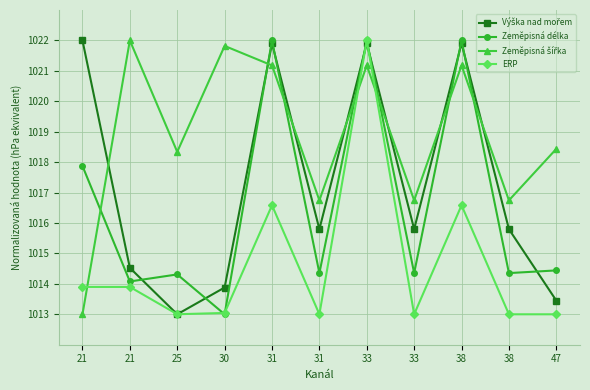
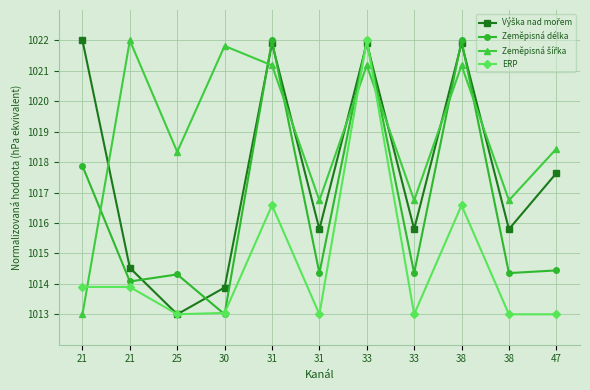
Výška nad mořem, 47: 1013.5 -> 1017.6
